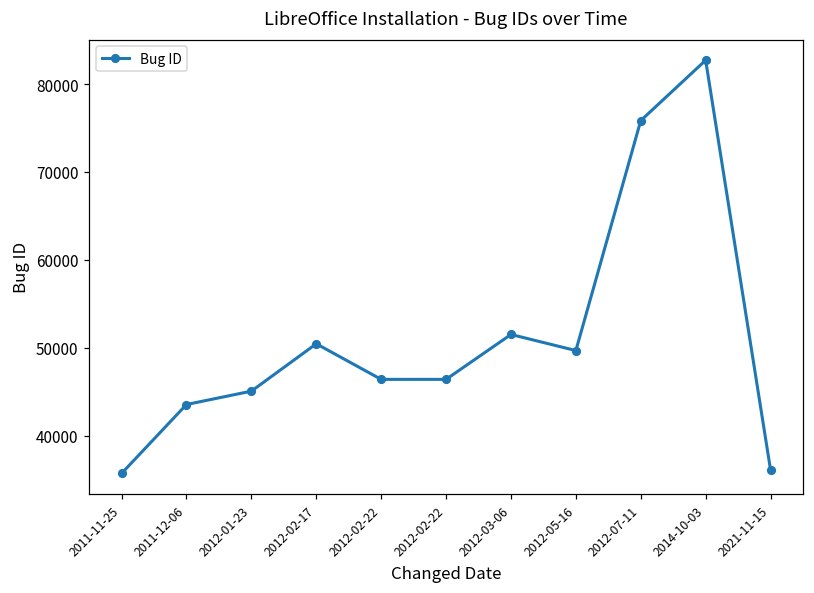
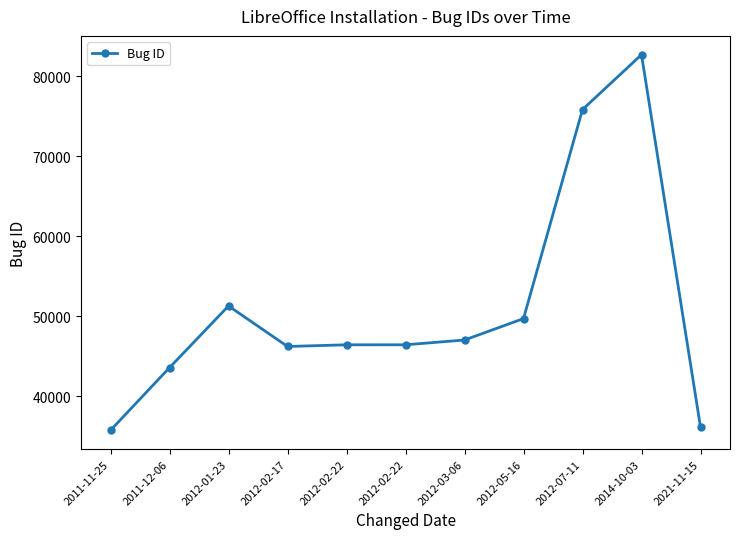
2012-01-23: 45000 -> 51000
2012-02-17: 50000 -> 46000
2012-03-06: 52000 -> 47000
